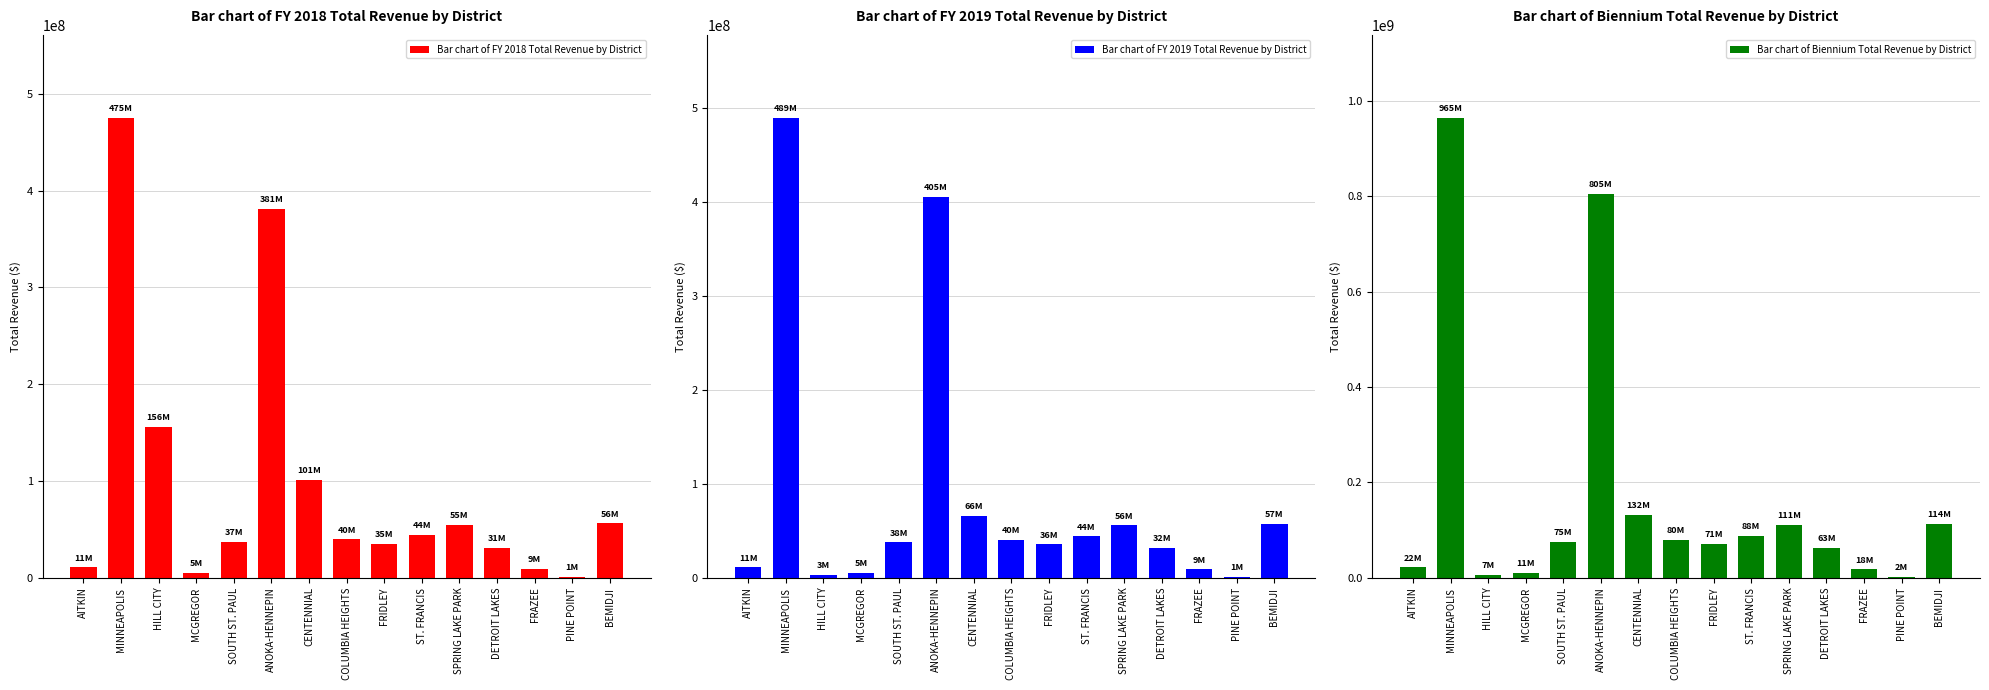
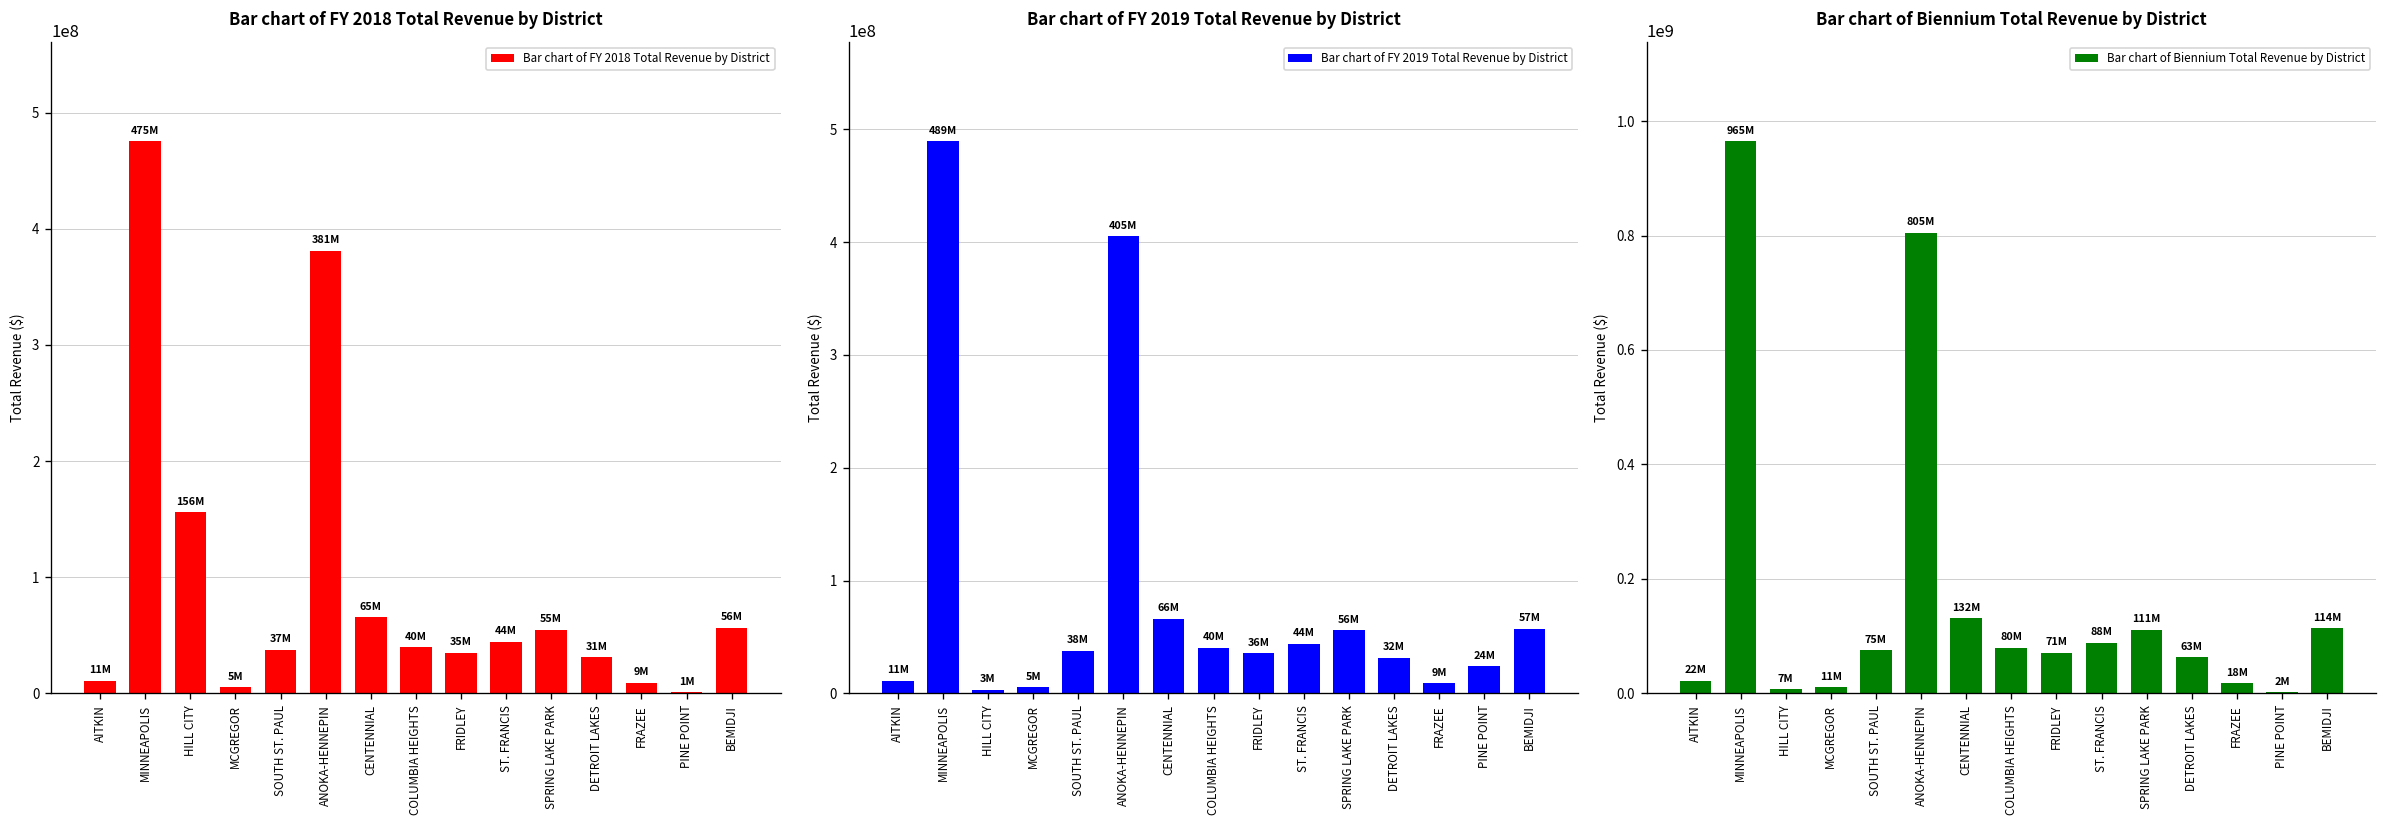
Bar chart of FY 2018 Total Revenue by District, CENTENNIAL: 101M -> 65M
Bar chart of FY 2019 Total Revenue by District, PINE POINT: 1M -> 24M
